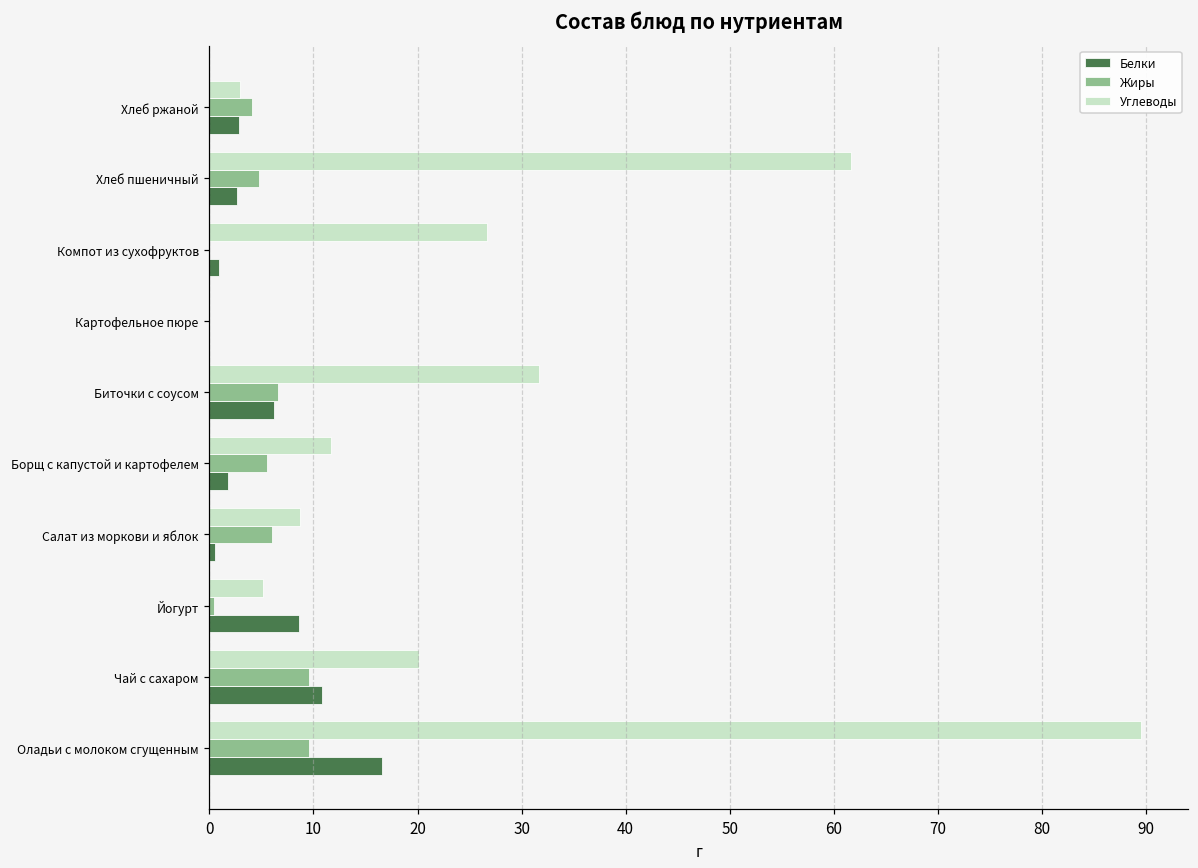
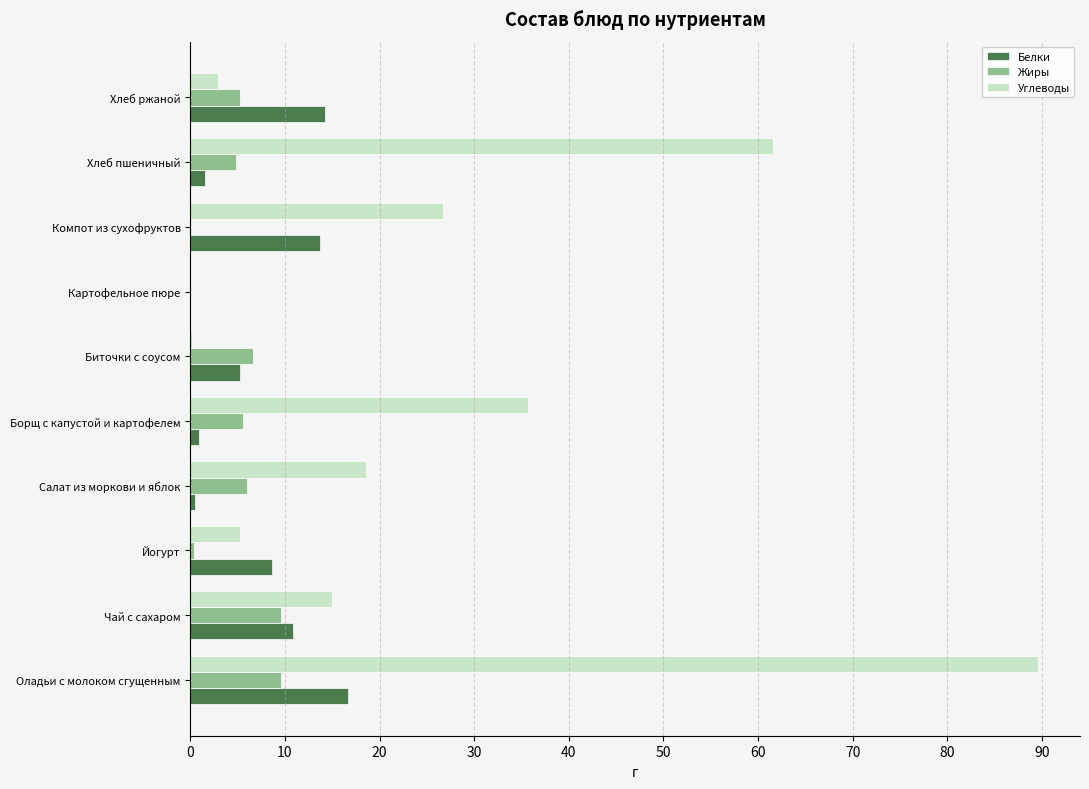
Жиры, Хлеб ржаной: 4 -> 5
Белки, Хлеб ржаной: 3 -> 14
Белки, Хлеб пшеничный: 3 -> 2
Белки, Компот из сухофруктов: 1 -> 14
Углеводы, Биточки с соусом: 32 -> 0
Белки, Биточки с соусом: 6 -> 5
Углеводы, Борщ с капустой и картофелем: 12 -> 36
Белки, Борщ с капустой и картофелем: 2 -> 1
Углеводы, Салат из моркови и яблок: 9 -> 19
Углеводы, Чай с сахаром: 20 -> 15
